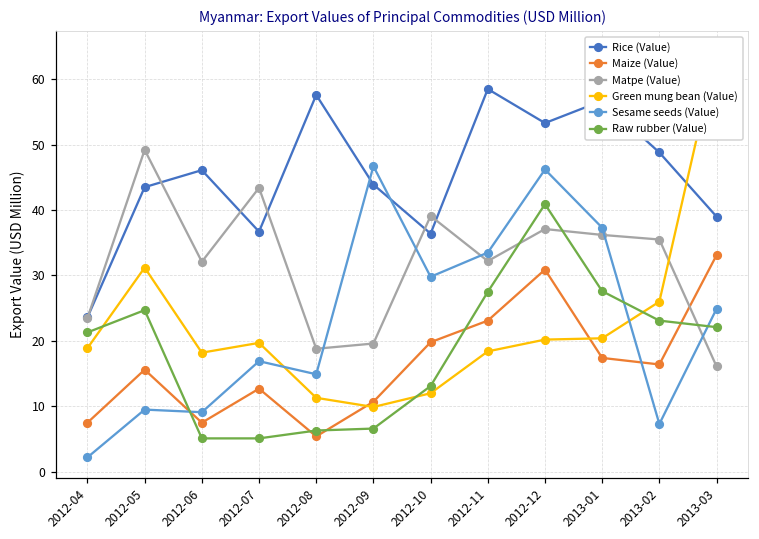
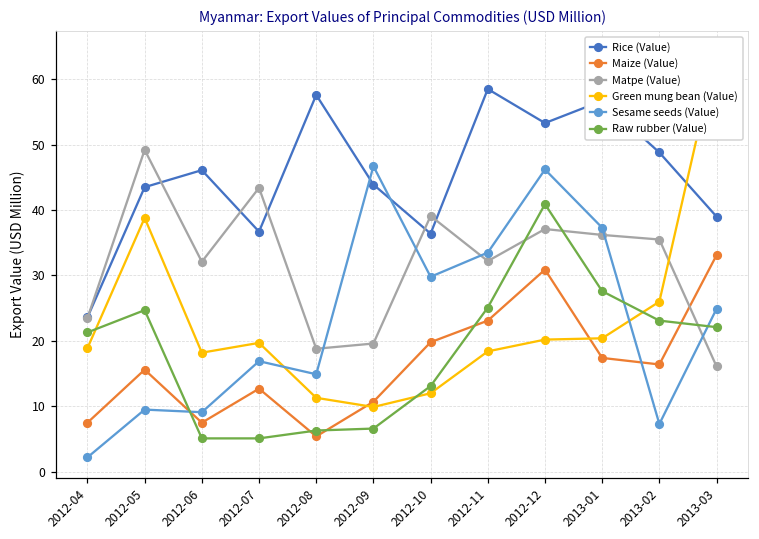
Green mung bean (Value), 2012-05: 31 -> 39
Raw rubber (Value), 2012-11: 28 -> 25
